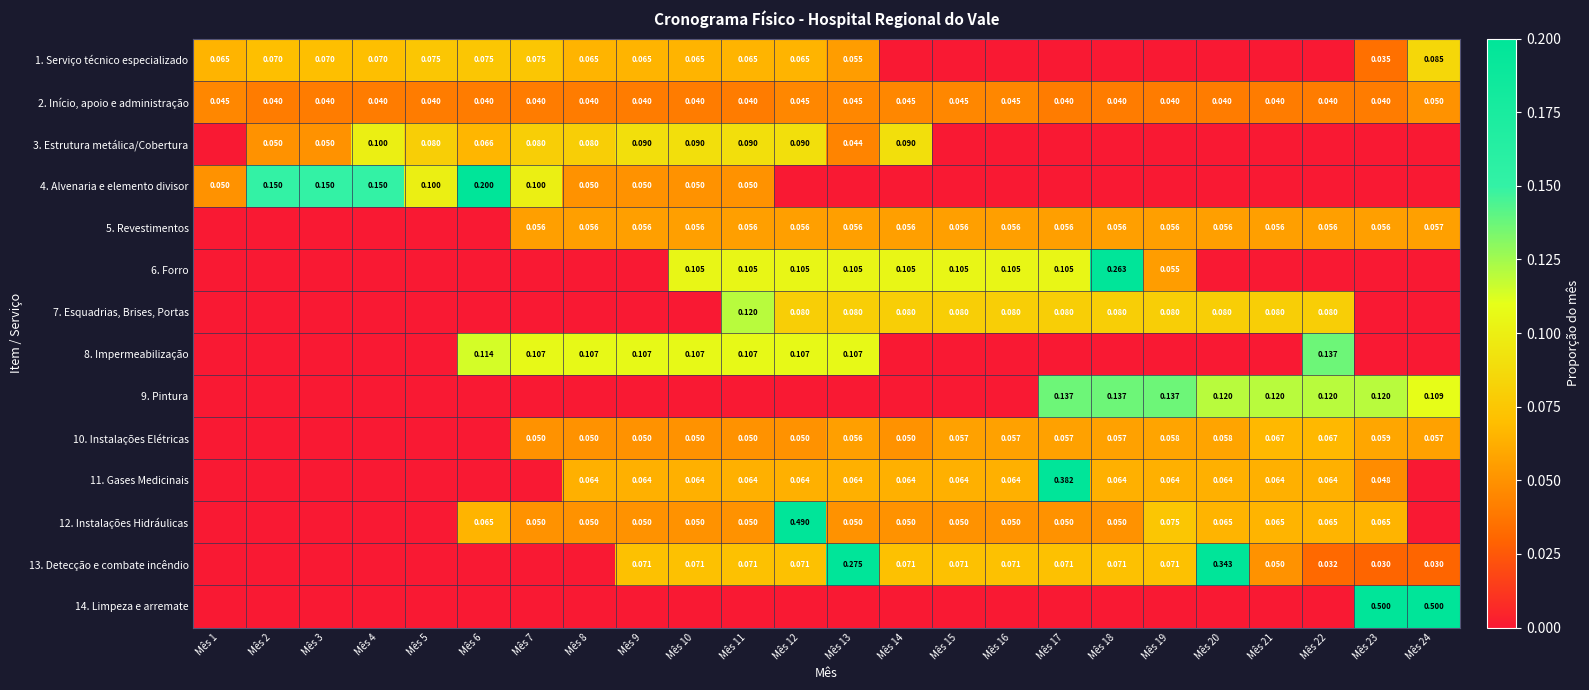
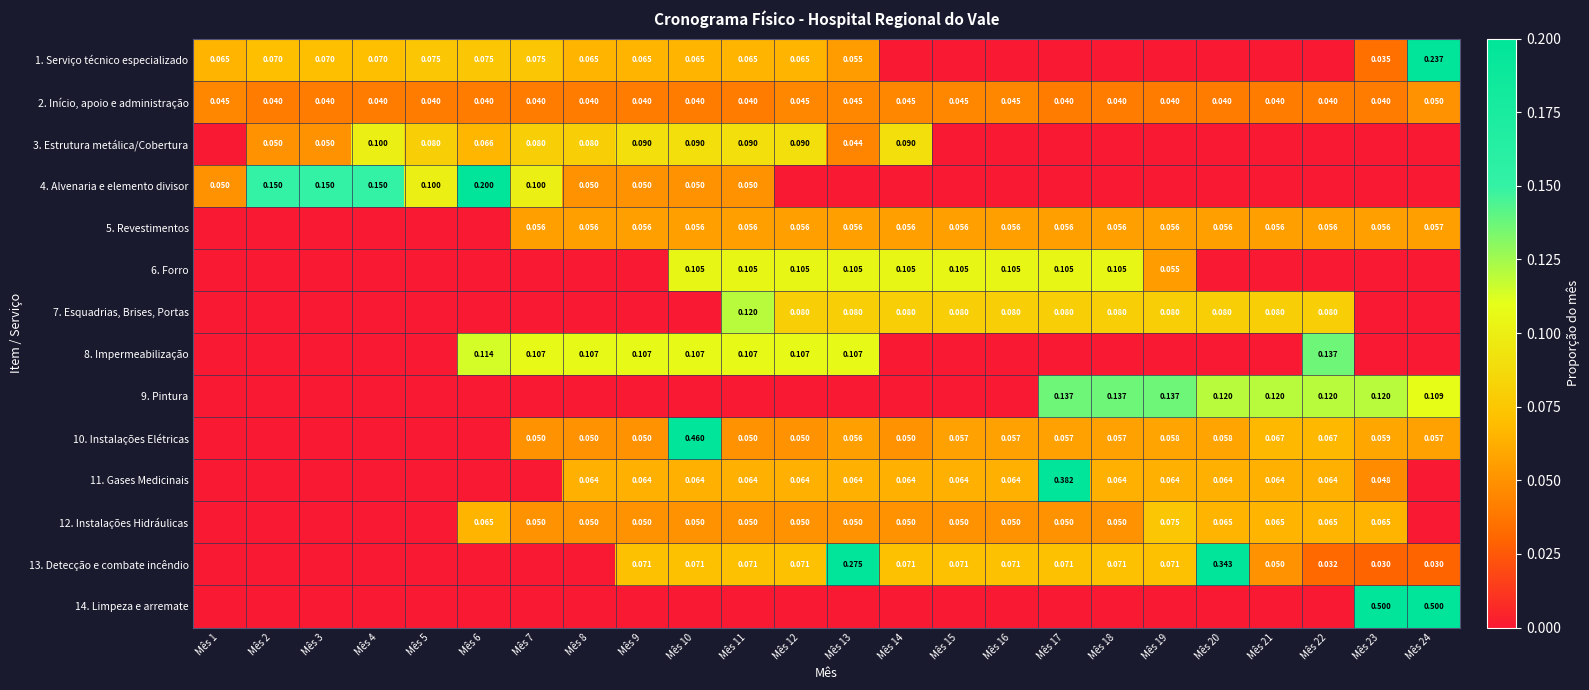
1. Serviço técnico especializado, Mês 24: 0.085 -> 0.237
6. Forro, Mês 18: 0.263 -> 0.105
10. Instalações Elétricas, Mês 10: 0.050 -> 0.460
12. Instalações Hidráulicas, Mês 12: 0.490 -> 0.050
